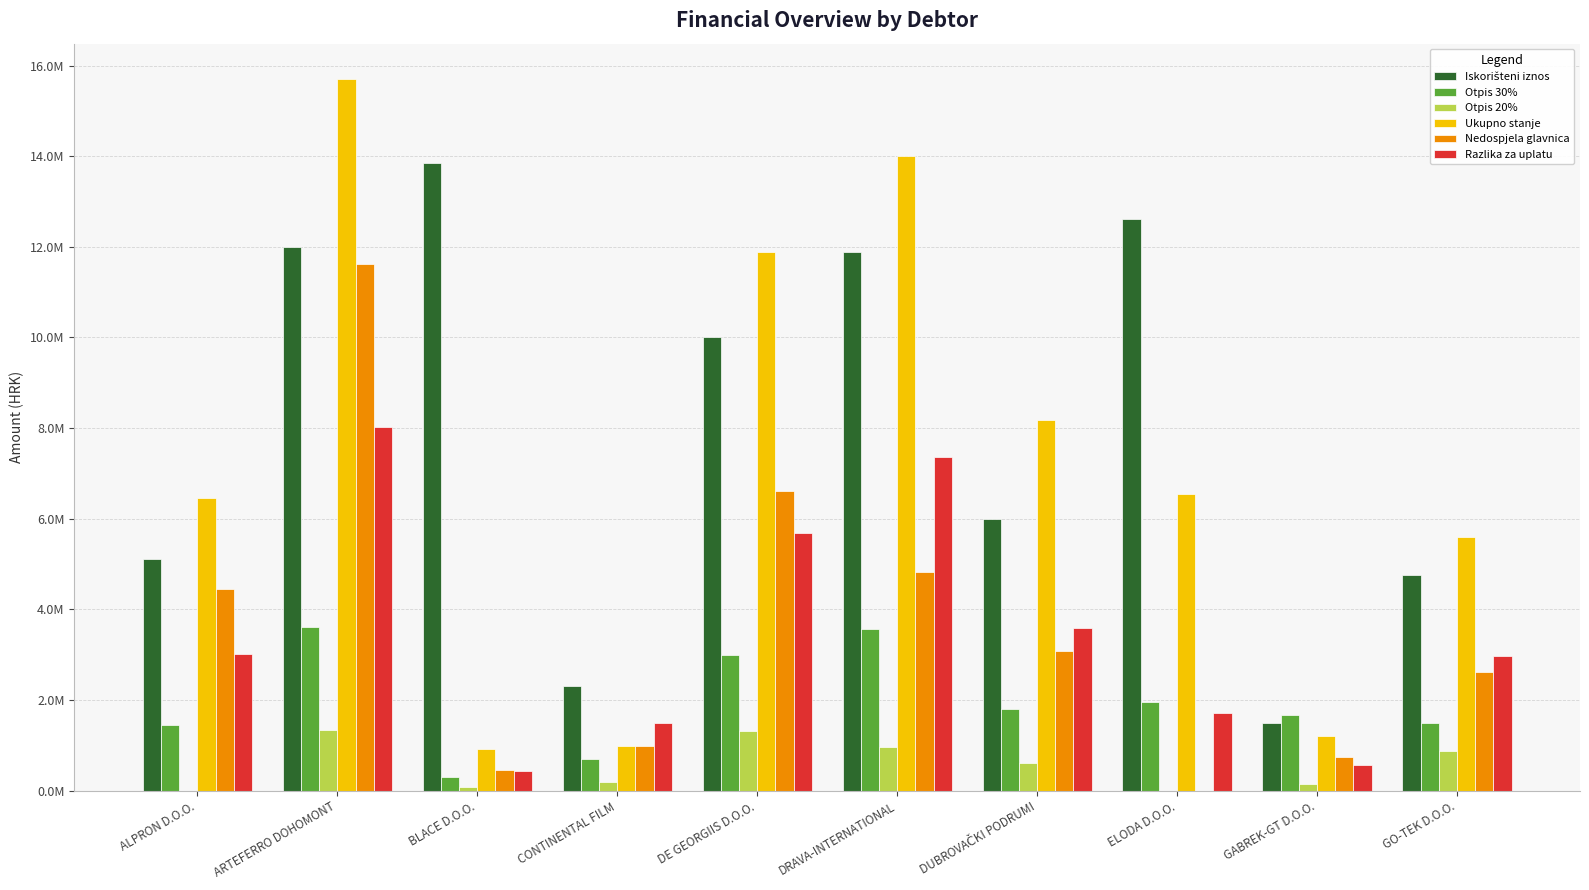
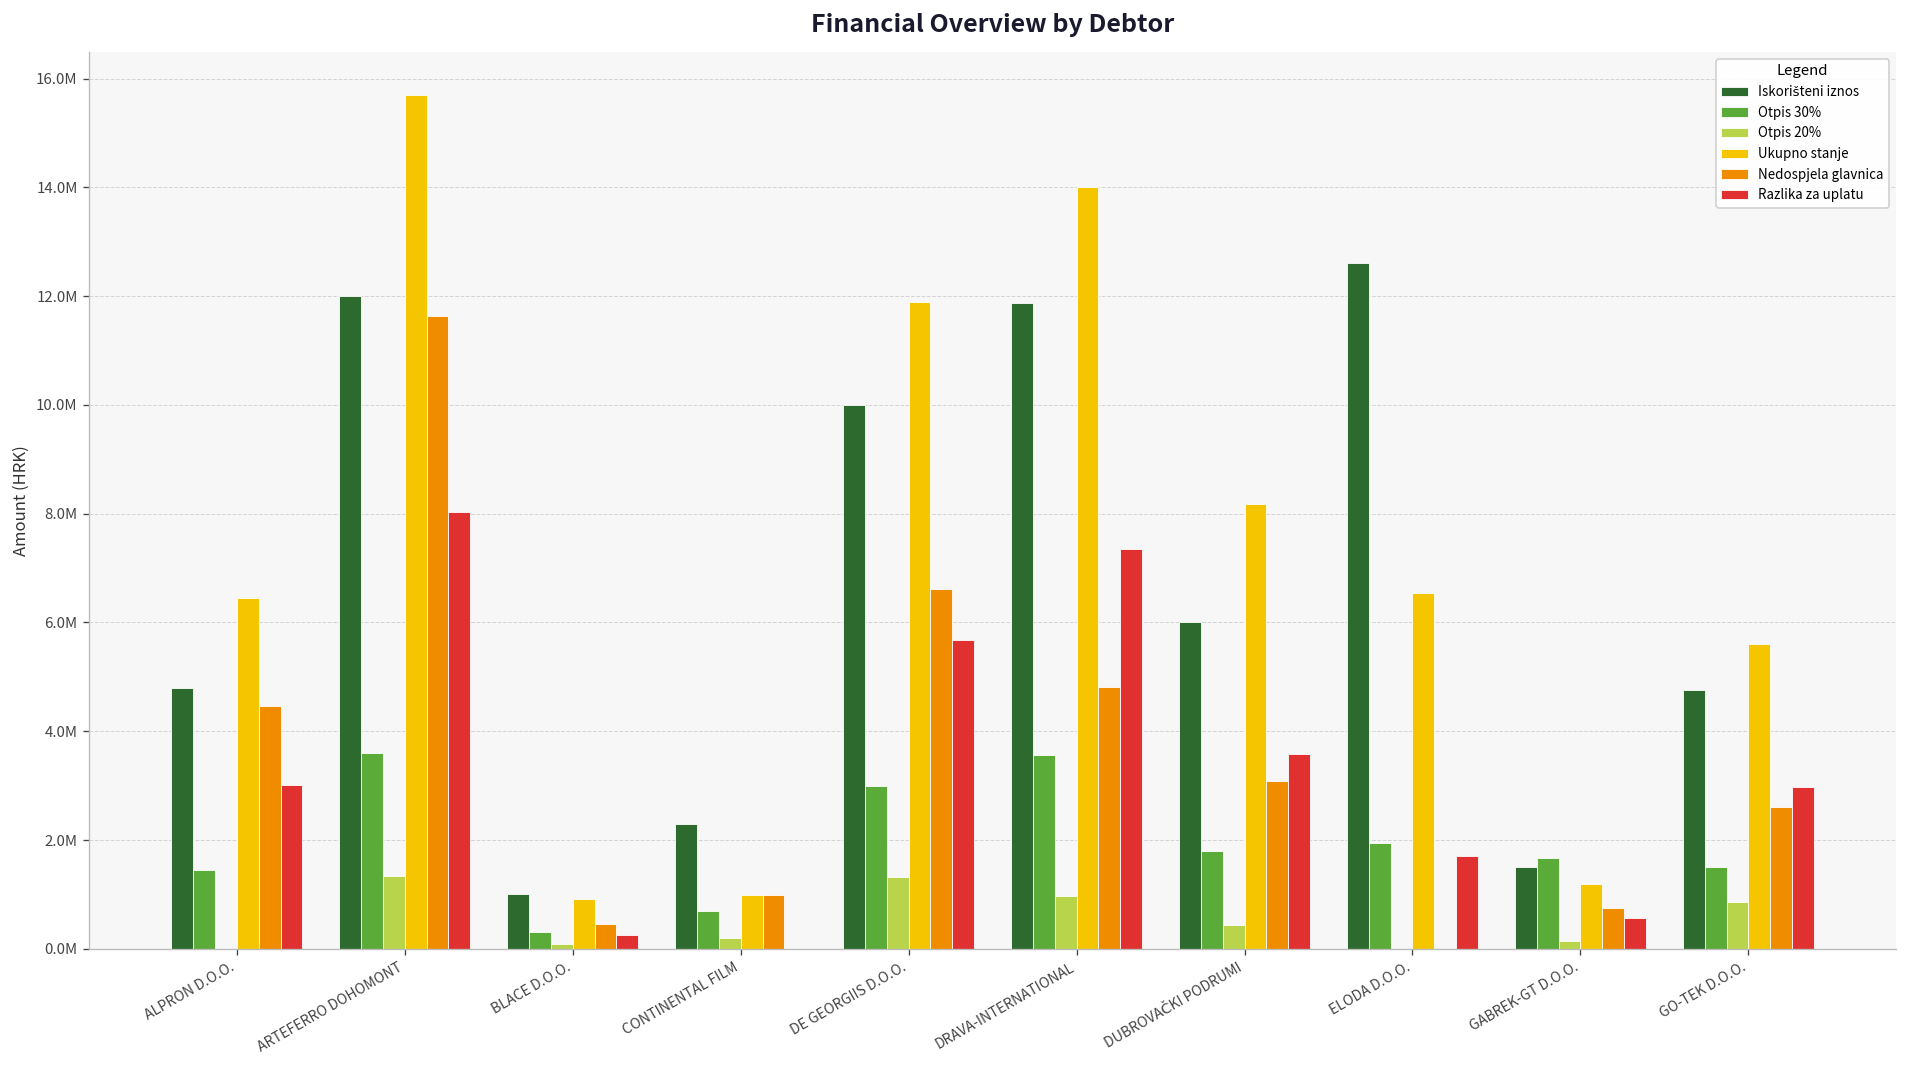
Iskorišteni iznos, ALPRON D.O.O.: 5100000 -> 4800000
Iskorišteni iznos, BLACE D.O.O.: 13800000 -> 1000000
Razlika za uplatu, BLACE D.O.O.: 400000 -> 200000
Razlika za uplatu, CONTINENTAL FILM: 1500000 -> 0
Otpis 20%, DUBROVAČKI PODRUMI: 600000 -> 400000
